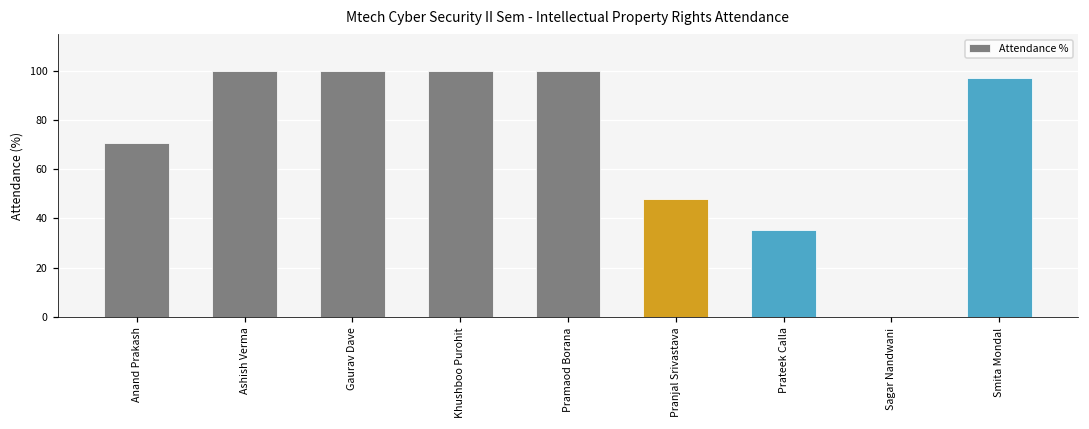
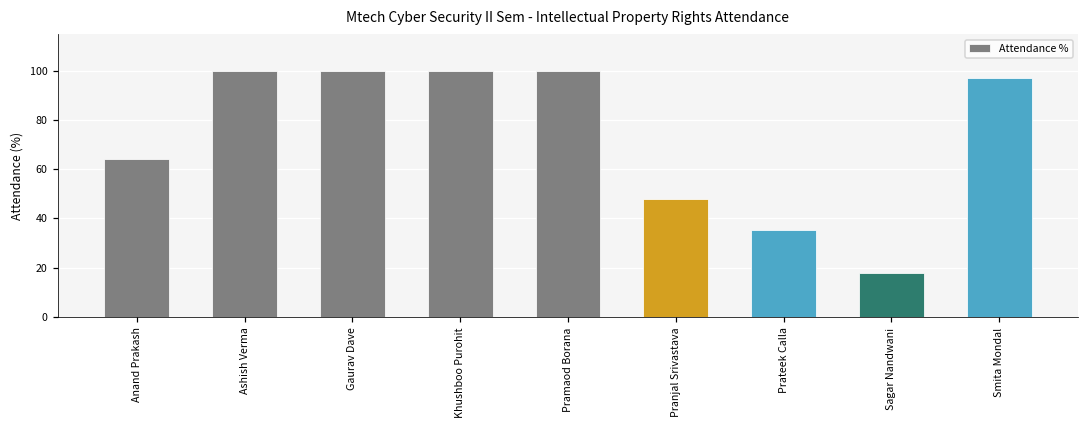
Anand Prakash: 71 -> 64
Sagar Nandwani: 0 -> 18
